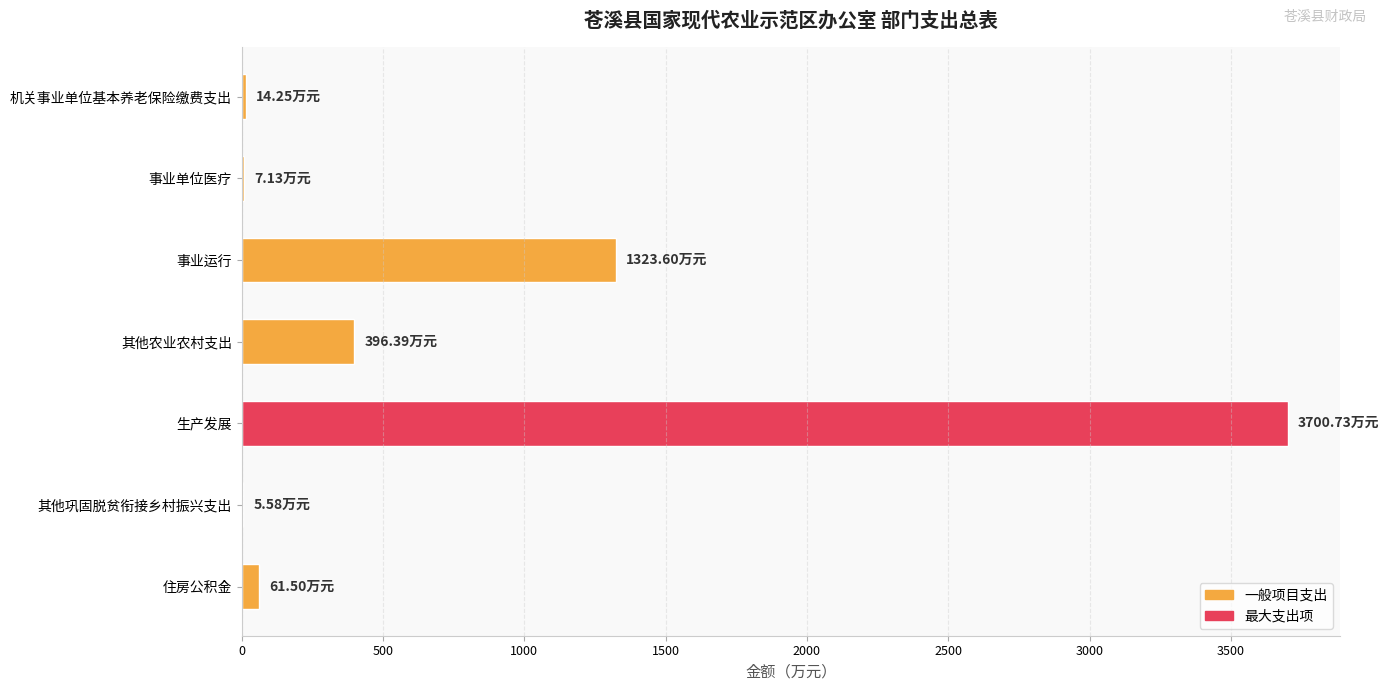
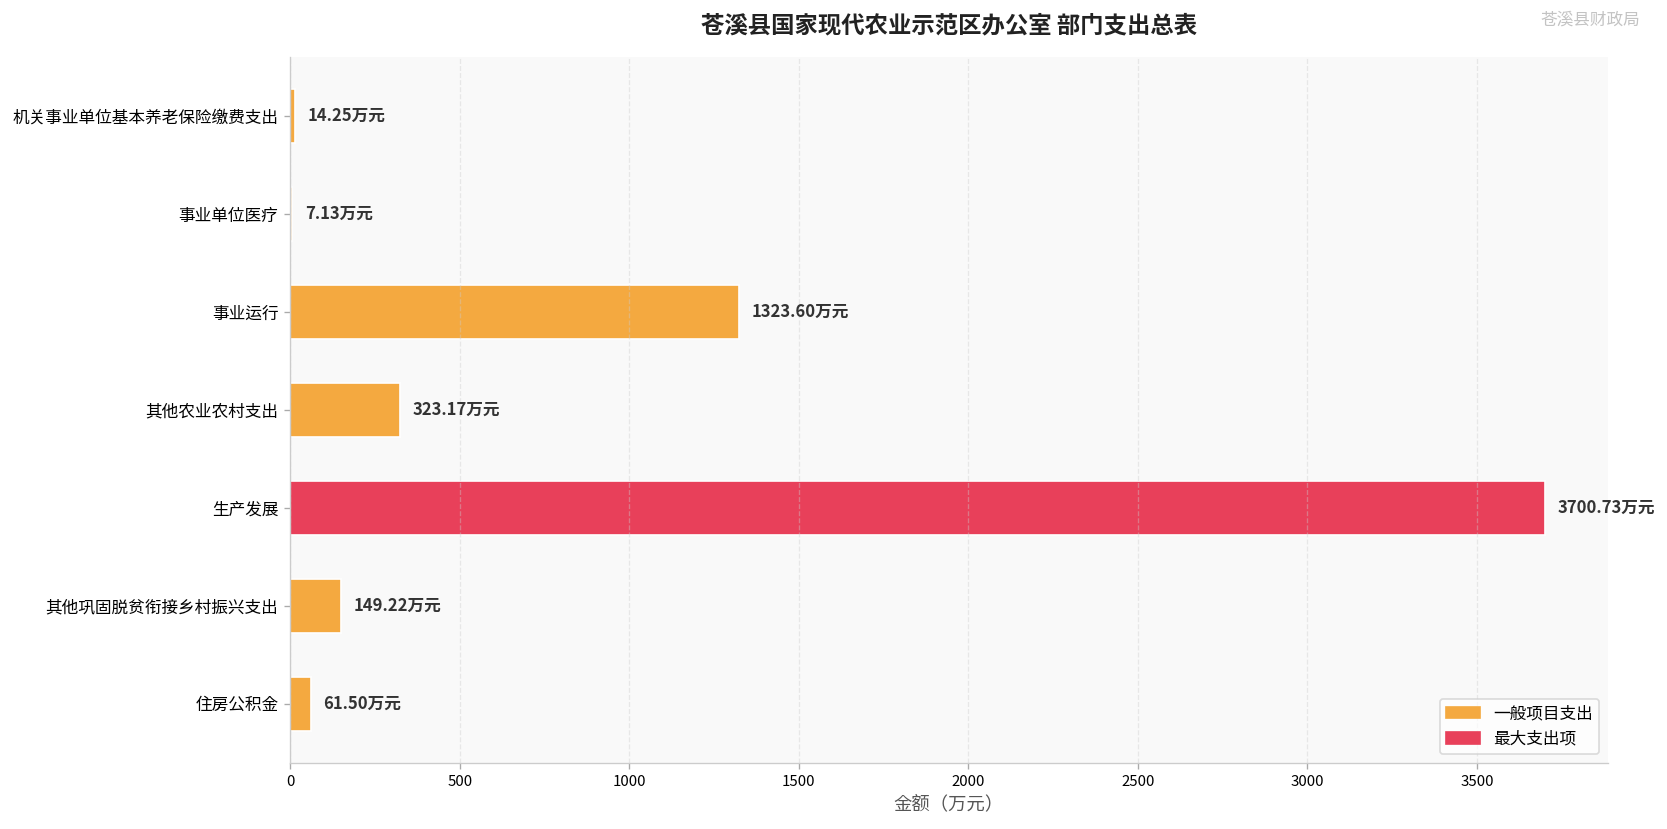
其他农业农村支出: 396.39 -> 323.17
其他巩固脱贫衔接乡村振兴支出: 5.58 -> 149.22
